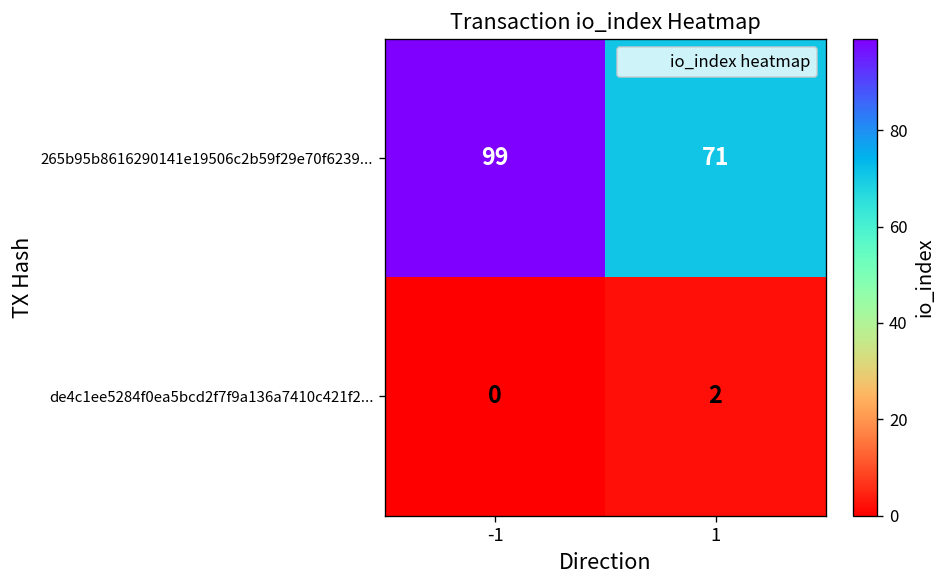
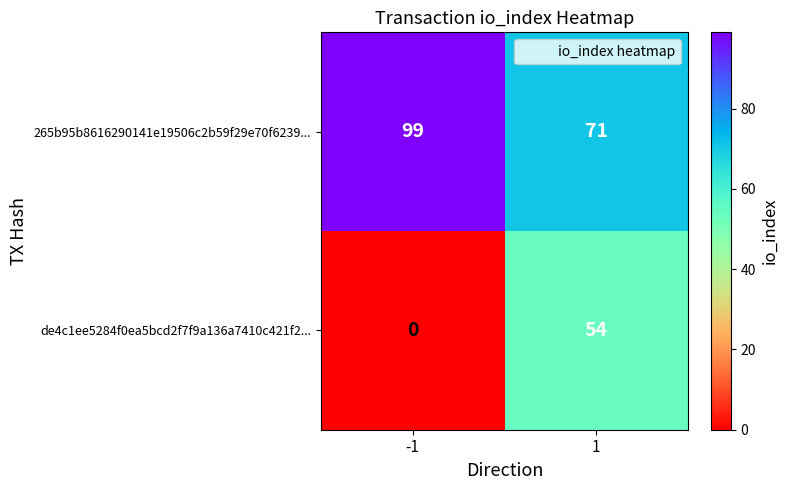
de4c1ee5284f0ea5bcd2f7f9a136a7410c421f2..., 1: 2 -> 54
